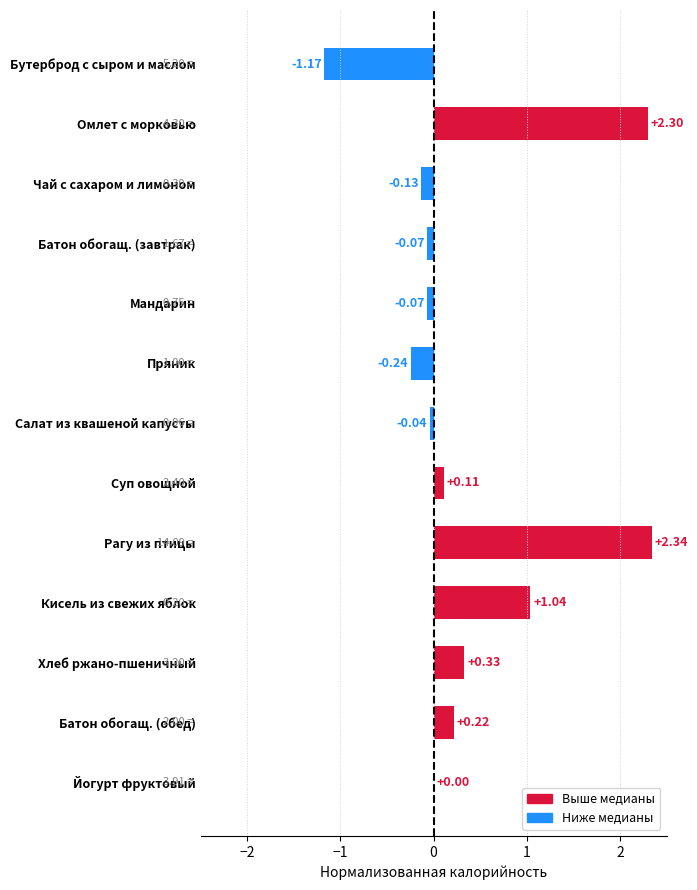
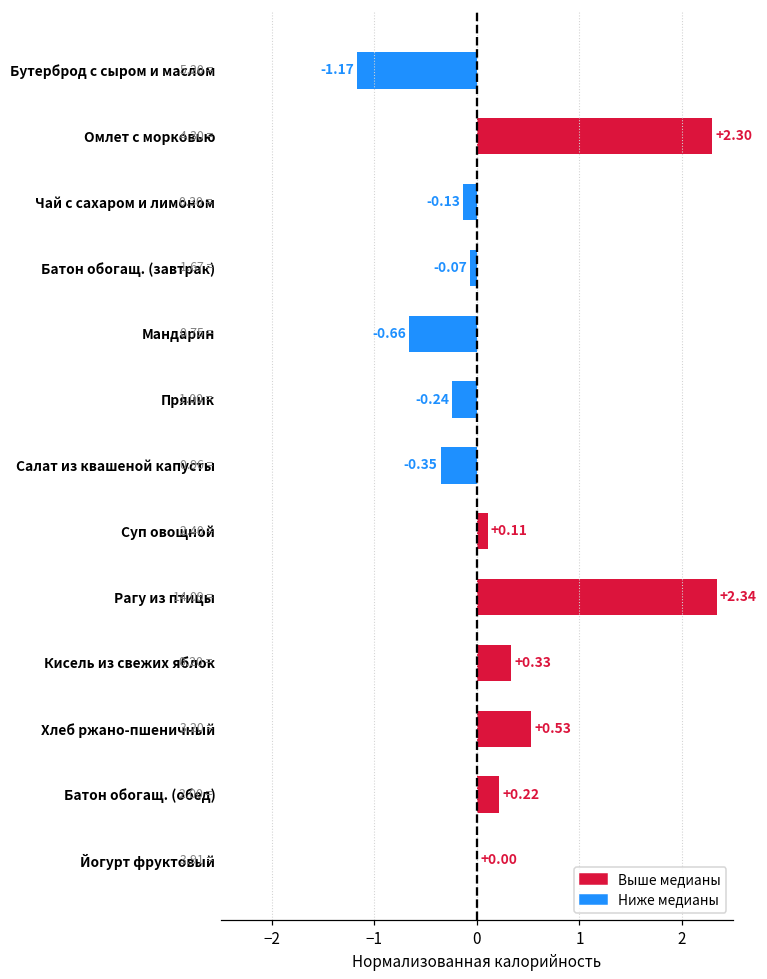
Мандарин: -0.07 -> -0.66
Салат из квашеной капусты: -0.04 -> -0.35
Кисель из свежих яблок: +1.04 -> +0.33
Хлеб ржано-пшеничный: +0.33 -> +0.53
